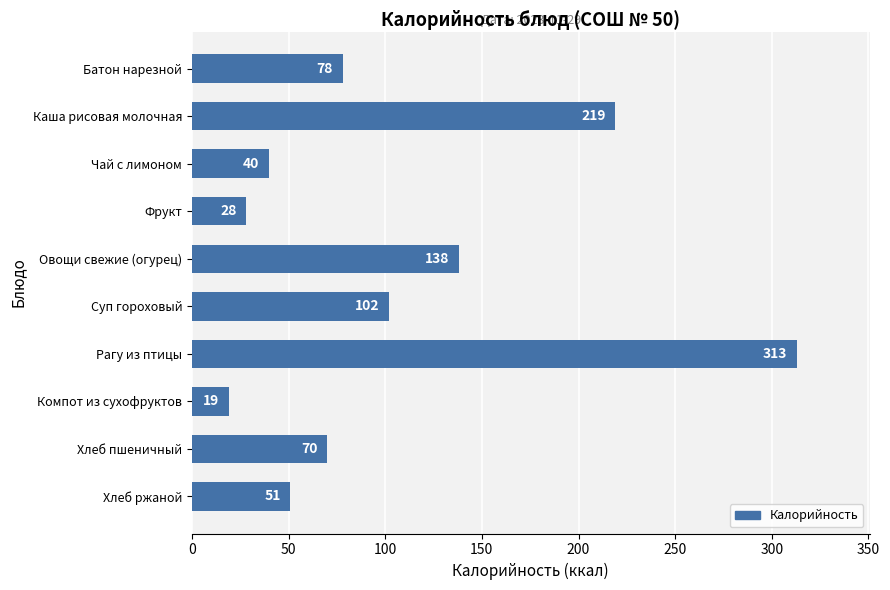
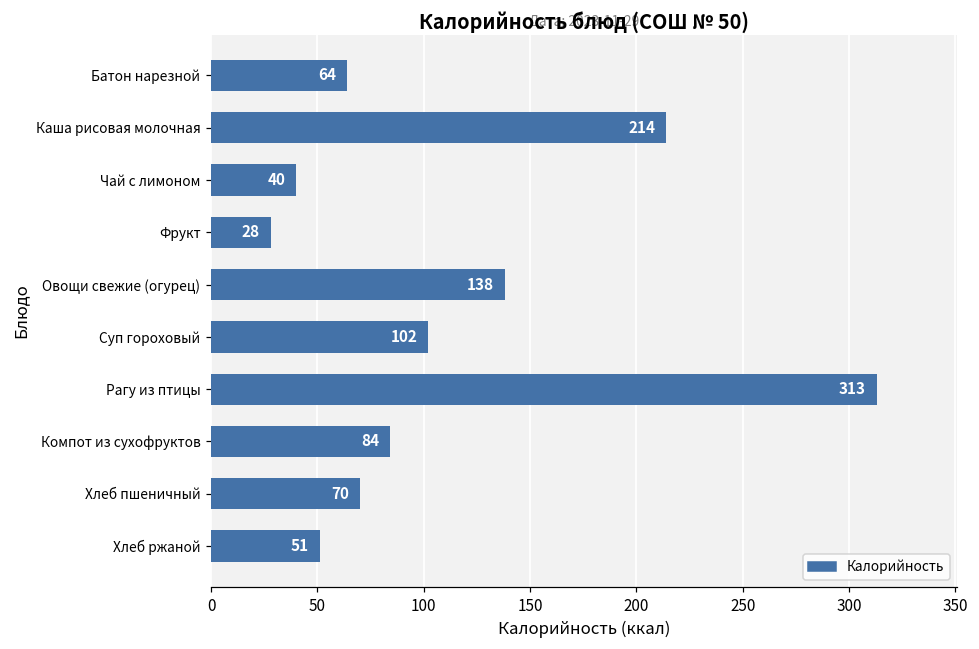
Батон нарезной: 78 -> 64
Каша рисовая молочная: 219 -> 214
Компот из сухофруктов: 19 -> 84
